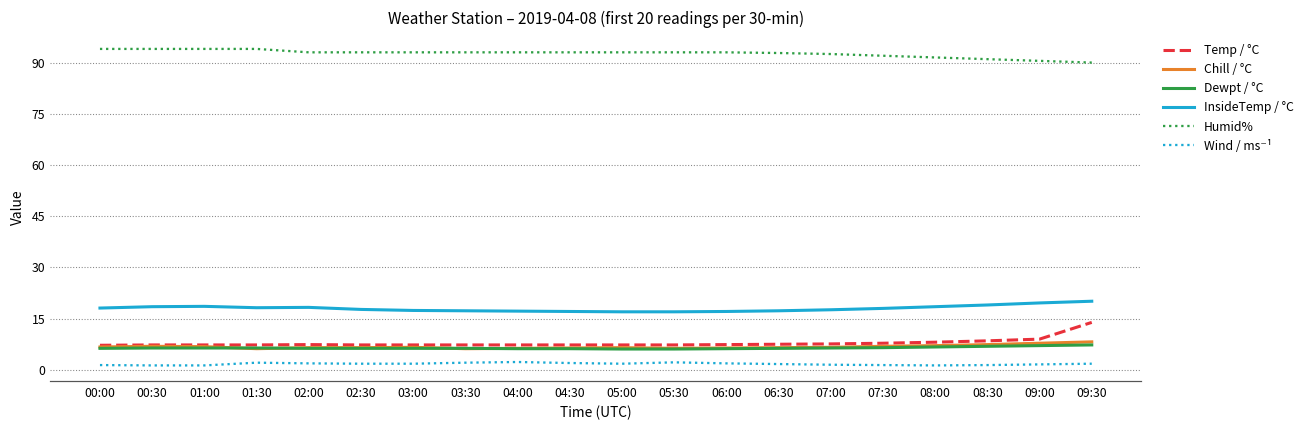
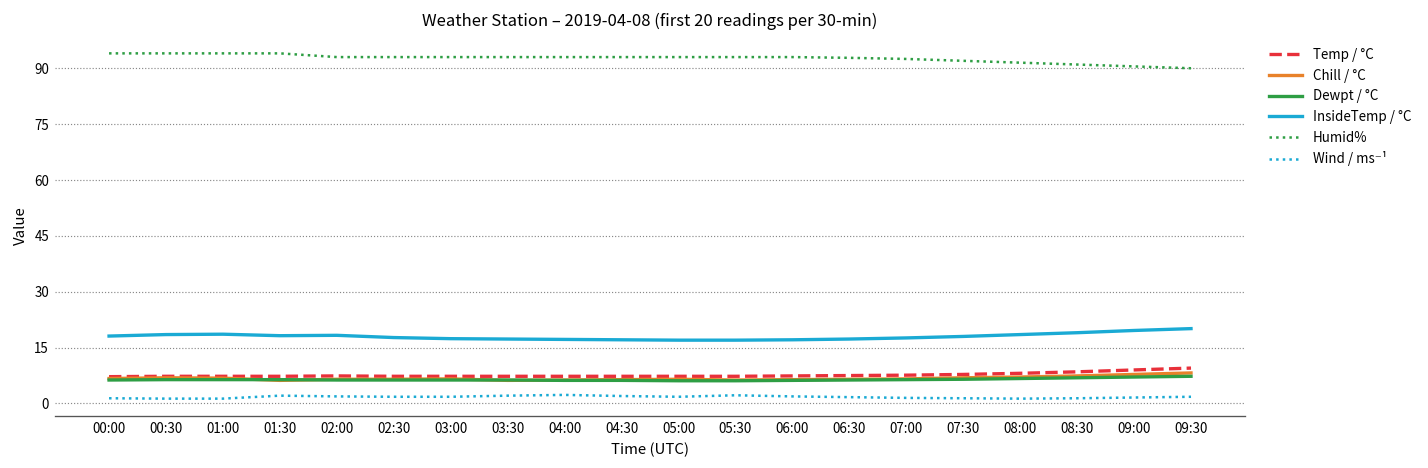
Temp / °C, 09:30: 14 -> 10
